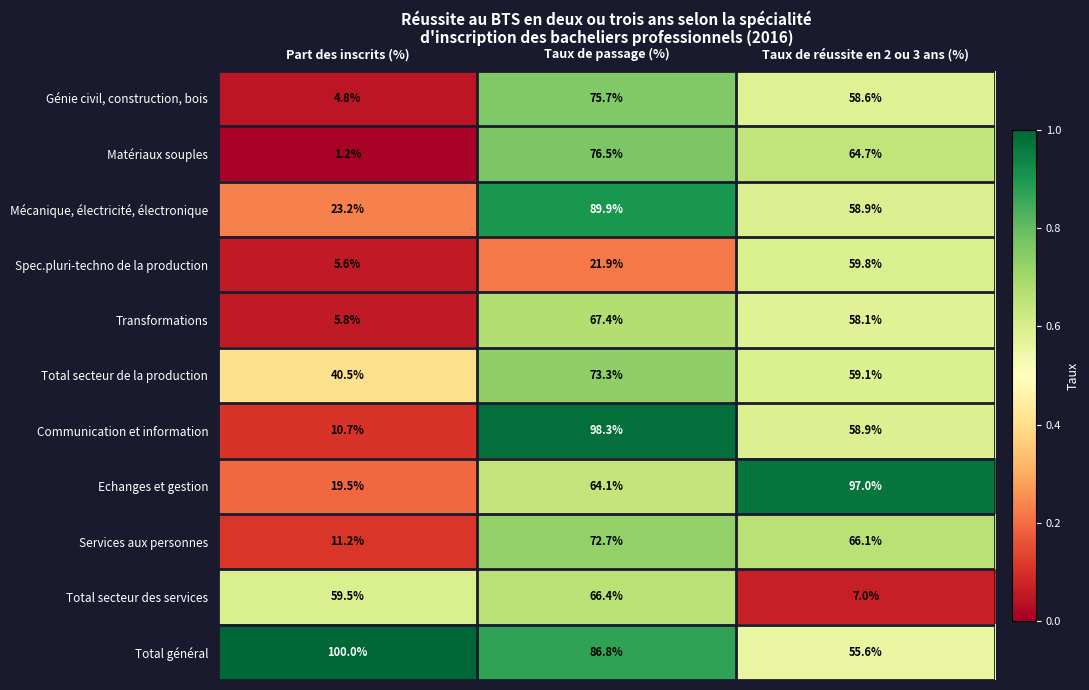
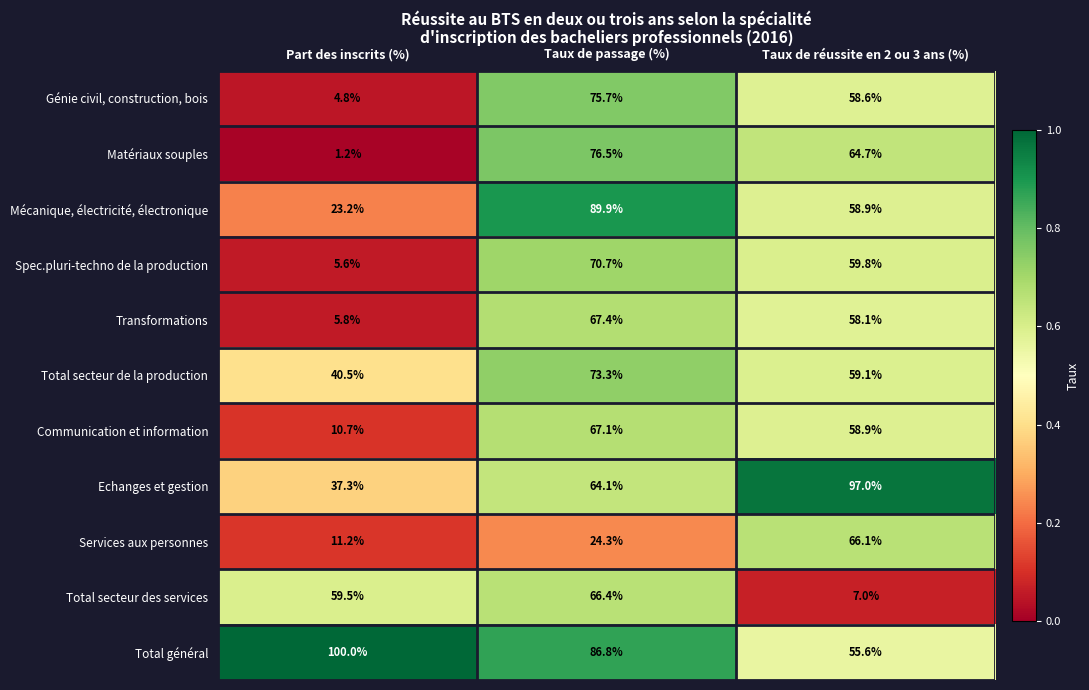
Spec.pluri-techno de la production, Taux de passage (%): 21.9% -> 70.7%
Communication et information, Taux de passage (%): 98.3% -> 67.1%
Echanges et gestion, Part des inscrits (%): 19.5% -> 37.3%
Services aux personnes, Taux de passage (%): 72.7% -> 24.3%
